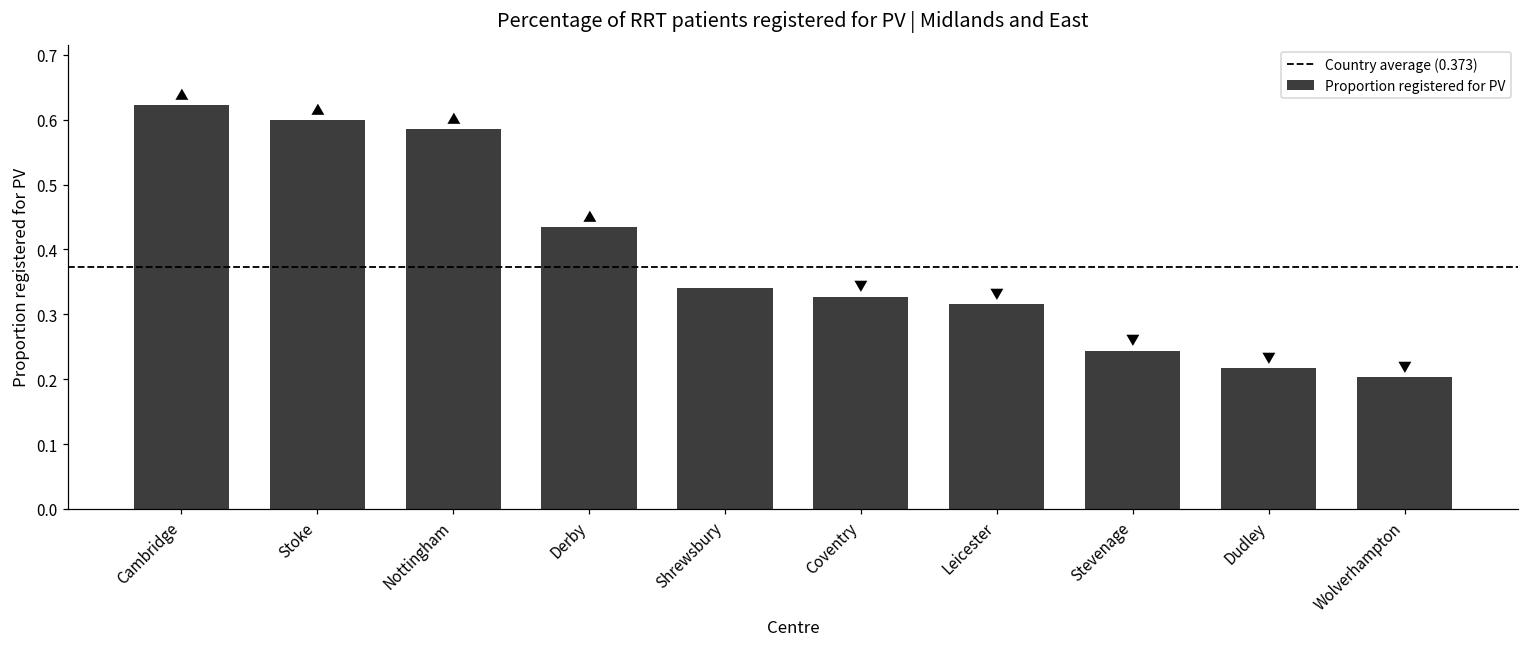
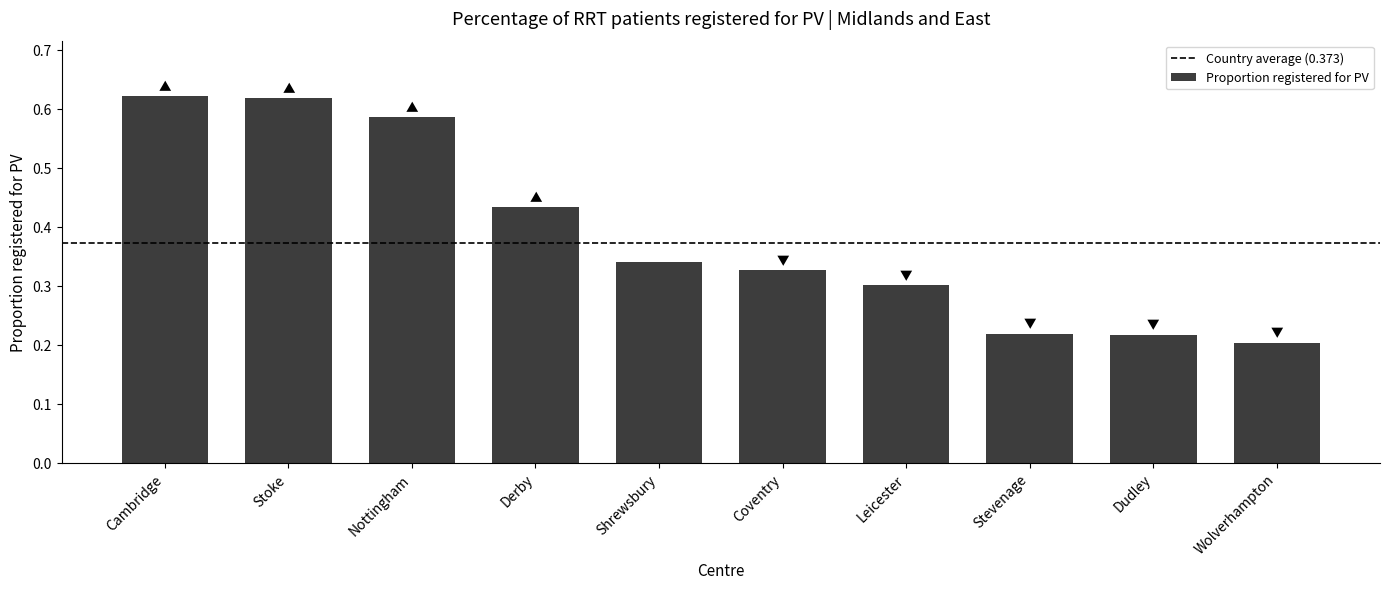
Stoke: 0.60 -> 0.62
Leicester: 0.32 -> 0.30
Stevenage: 0.24 -> 0.22
